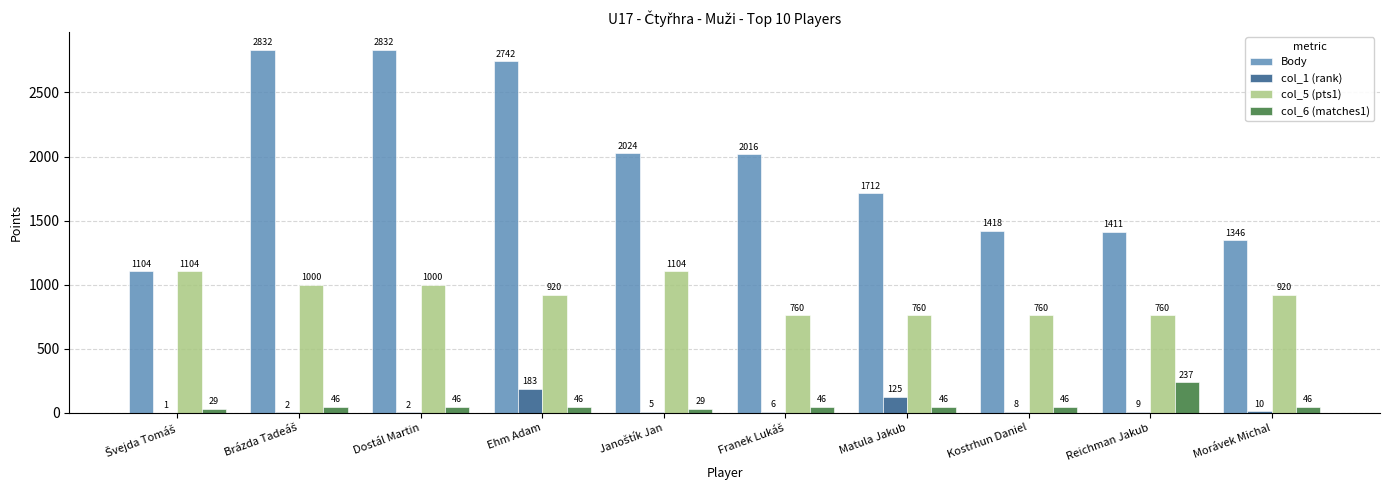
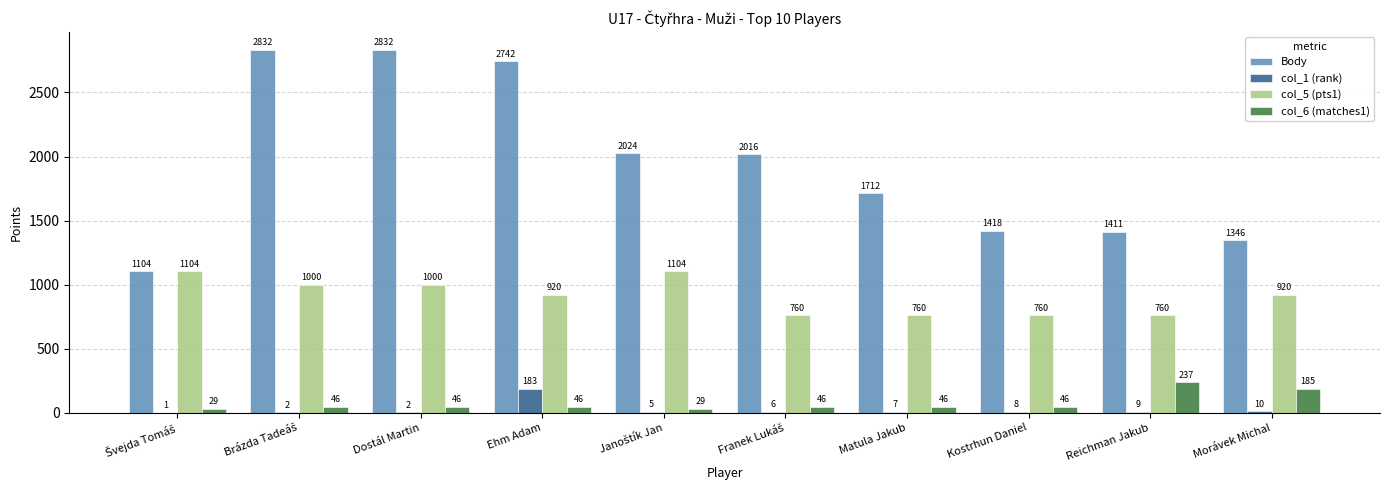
col_1 (rank), Matula Jakub: 125 -> 7
col_6 (matches1), Morávek Michal: 46 -> 185
